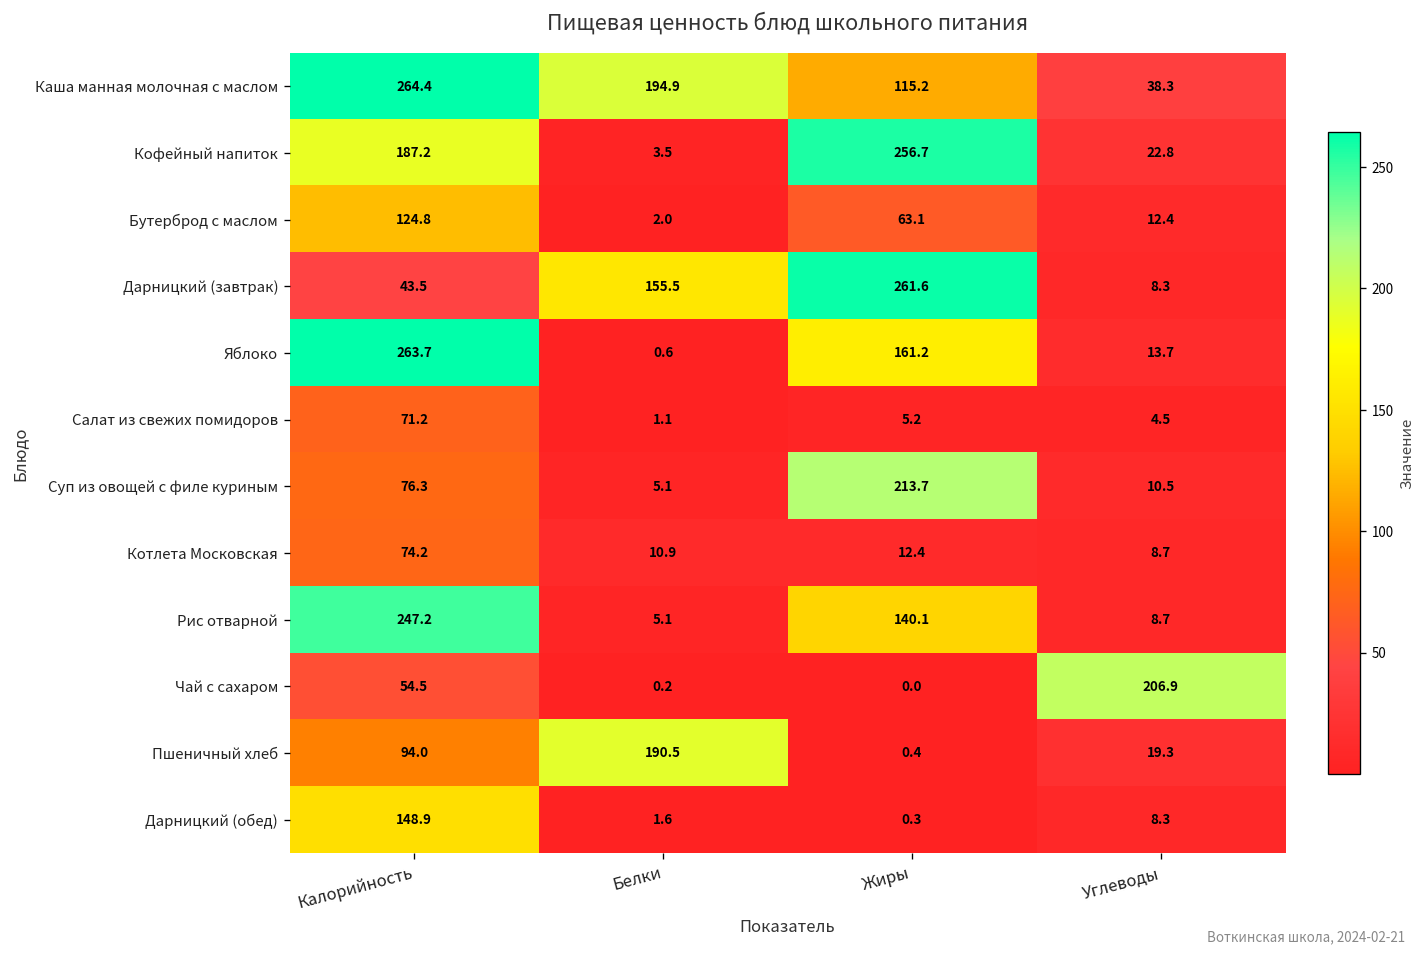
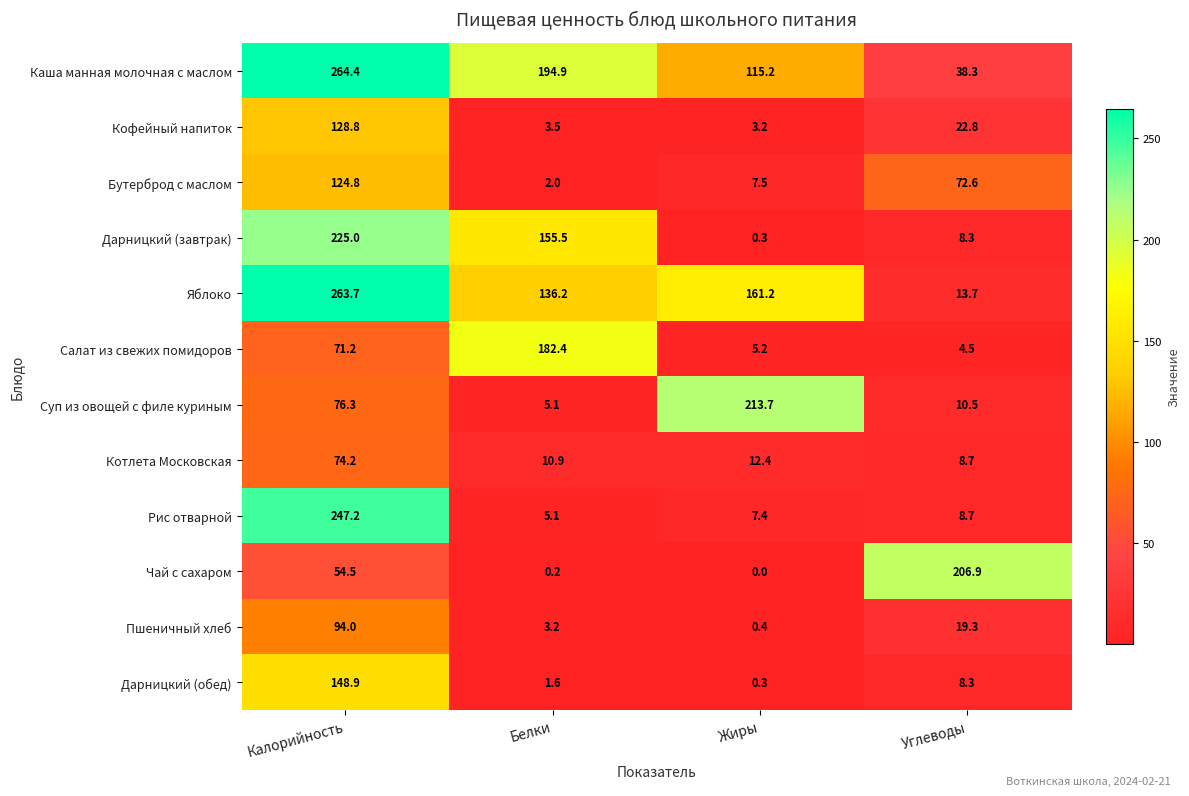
Кофейный напиток, Калорийность: 187.2 -> 128.8
Кофейный напиток, Жиры: 256.7 -> 3.2
Бутерброд с маслом, Жиры: 63.1 -> 7.5
Бутерброд с маслом, Углеводы: 12.4 -> 72.6
Дарницкий (завтрак), Калорийность: 43.5 -> 225.0
Дарницкий (завтрак), Жиры: 261.6 -> 0.3
Яблоко, Белки: 0.6 -> 136.2
Салат из свежих помидоров, Белки: 1.1 -> 182.4
Рис отварной, Жиры: 140.1 -> 7.4
Пшеничный хлеб, Белки: 190.5 -> 3.2
